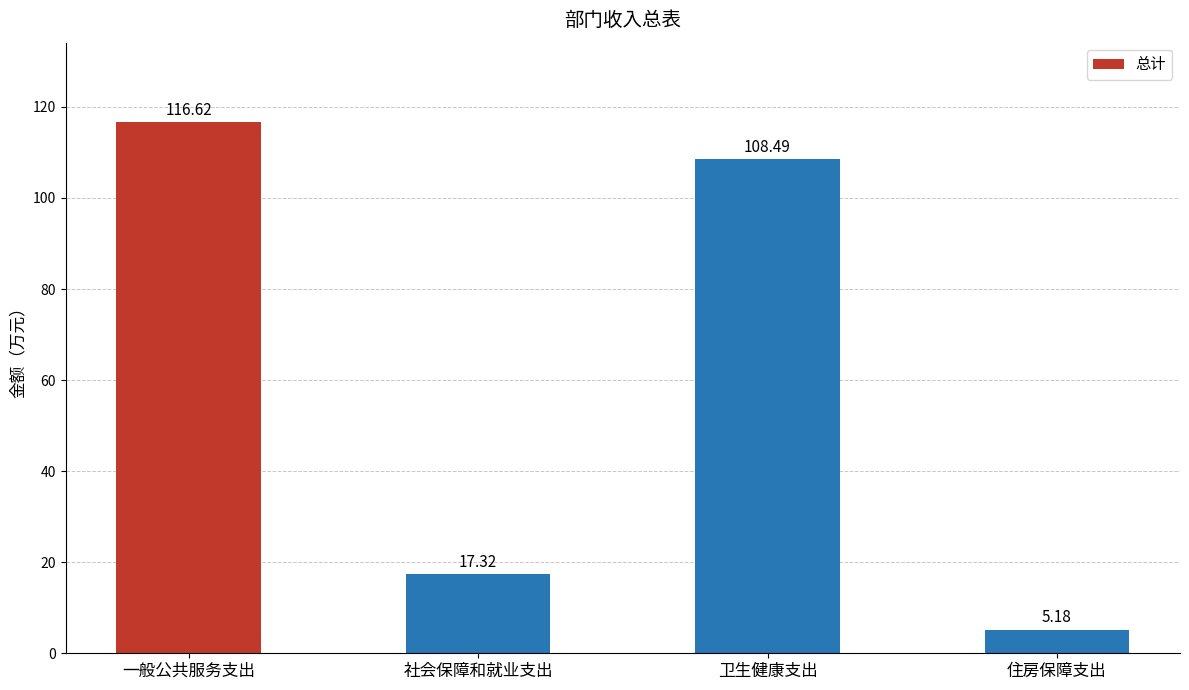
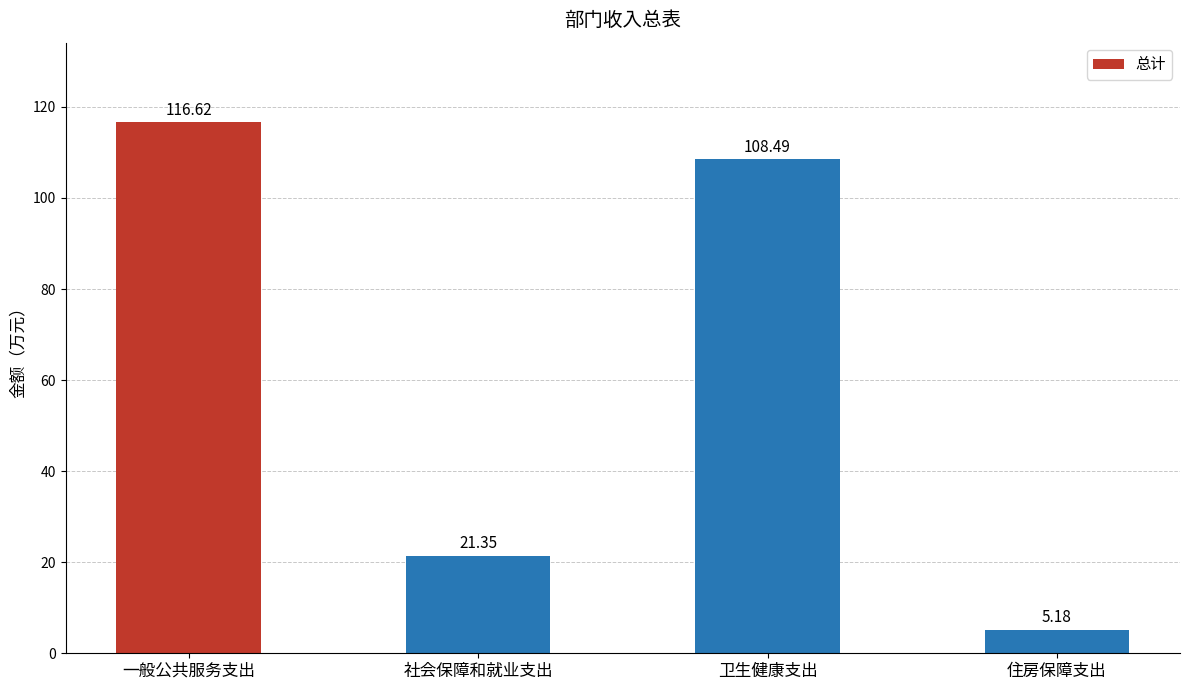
社会保障和就业支出: 17.32 -> 21.35
